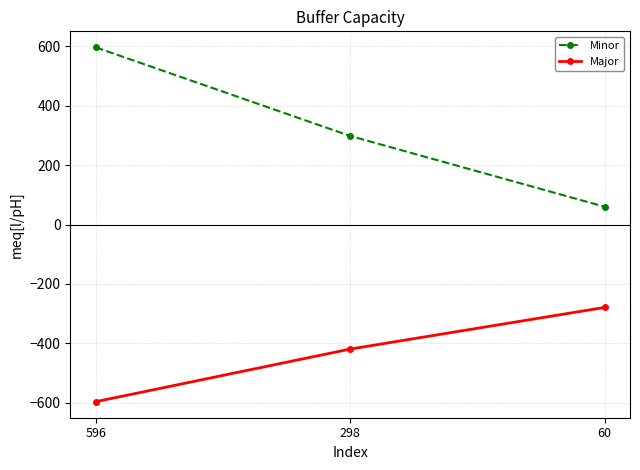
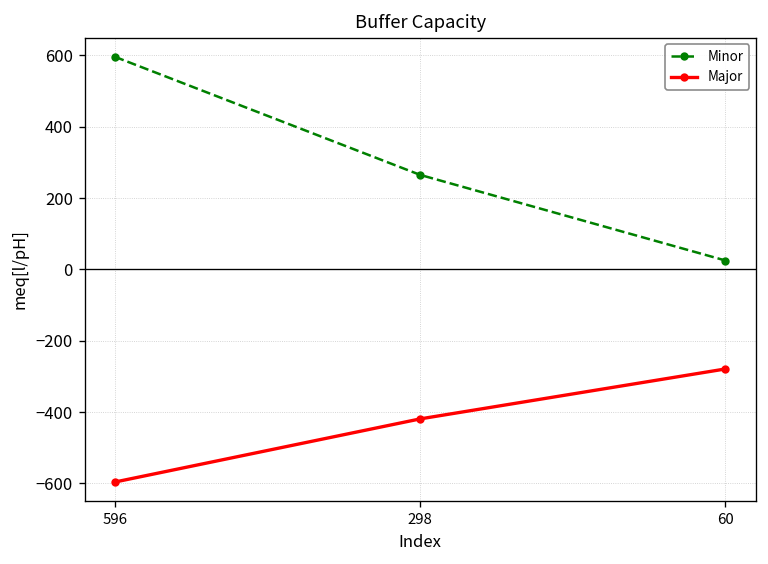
Minor, 298: 300 -> 270
Minor, 60: 60 -> 30
